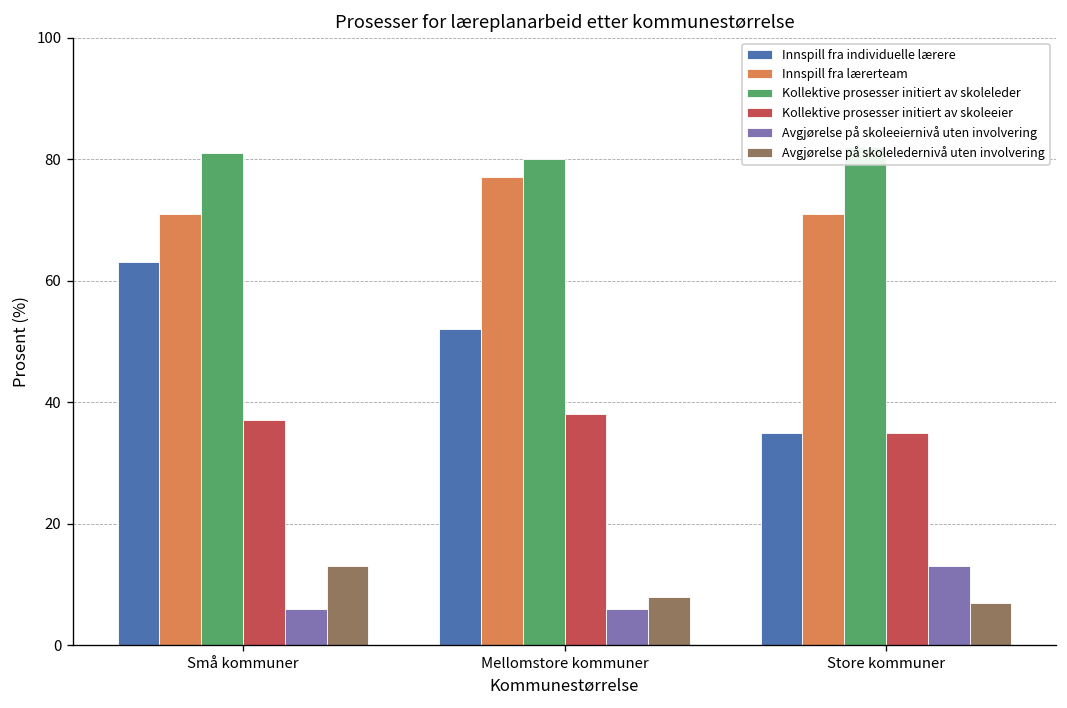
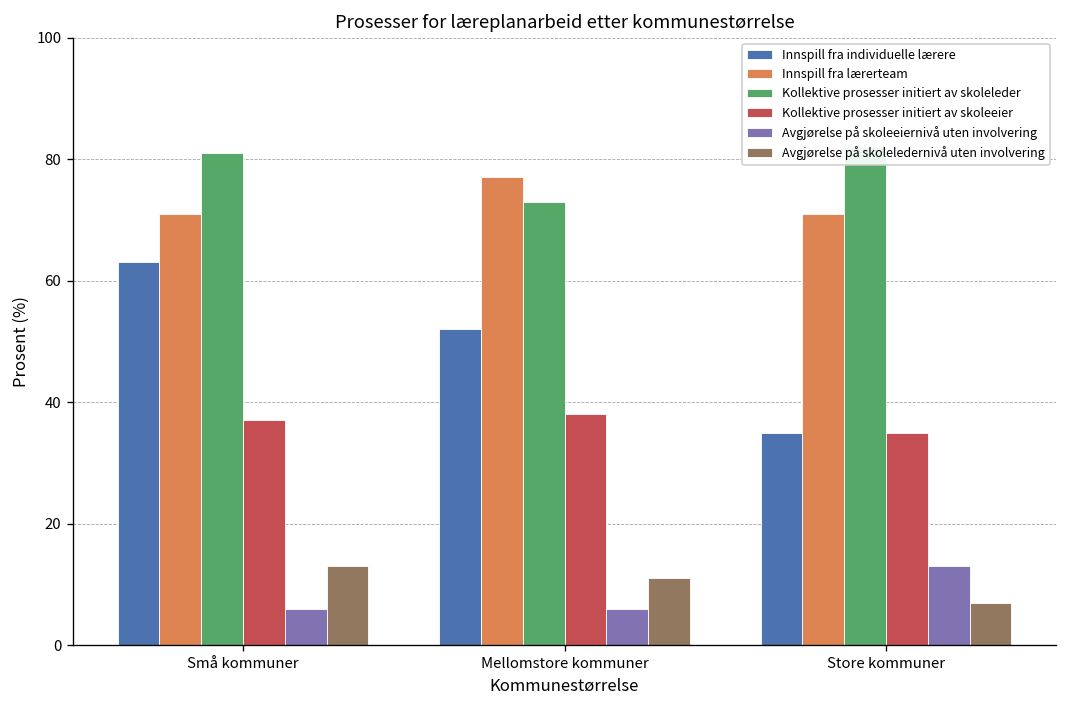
Kollektive prosesser initiert av skoleleder, Mellomstore kommuner: 80 -> 73
Avgjørelse på skoleledernivå uten involvering, Mellomstore kommuner: 8 -> 11
